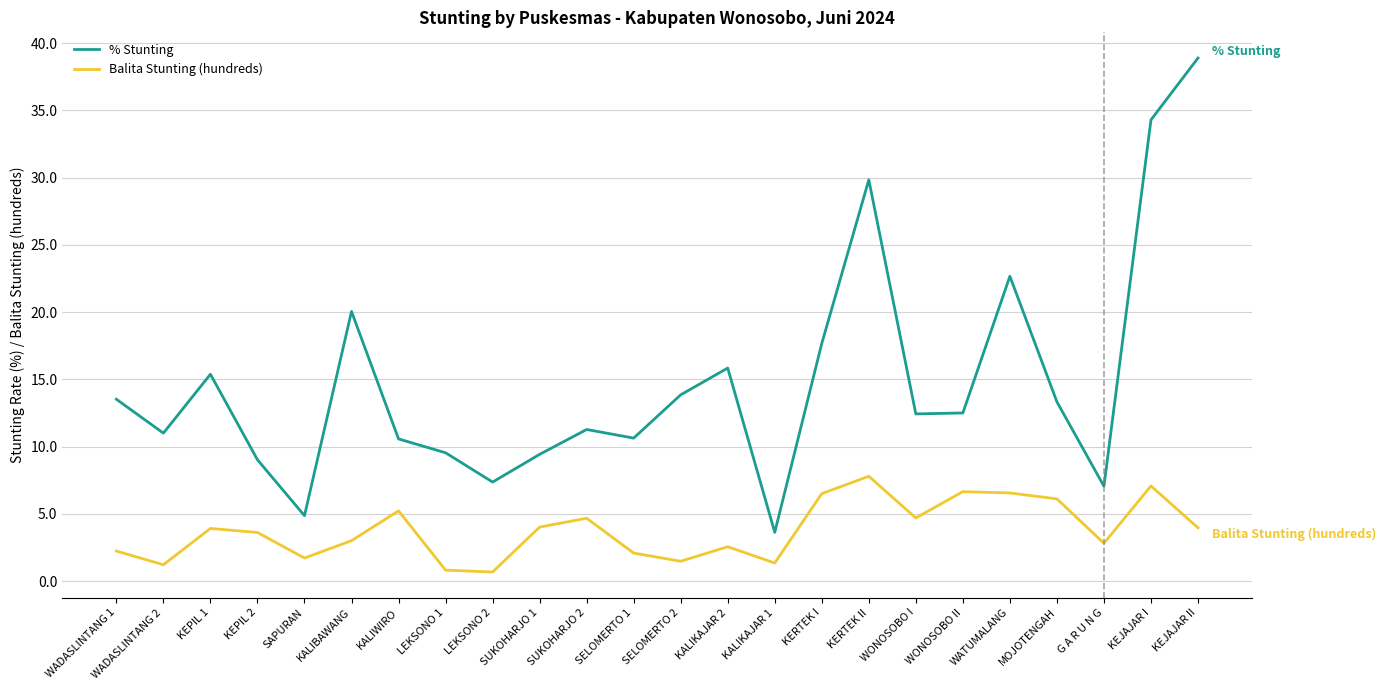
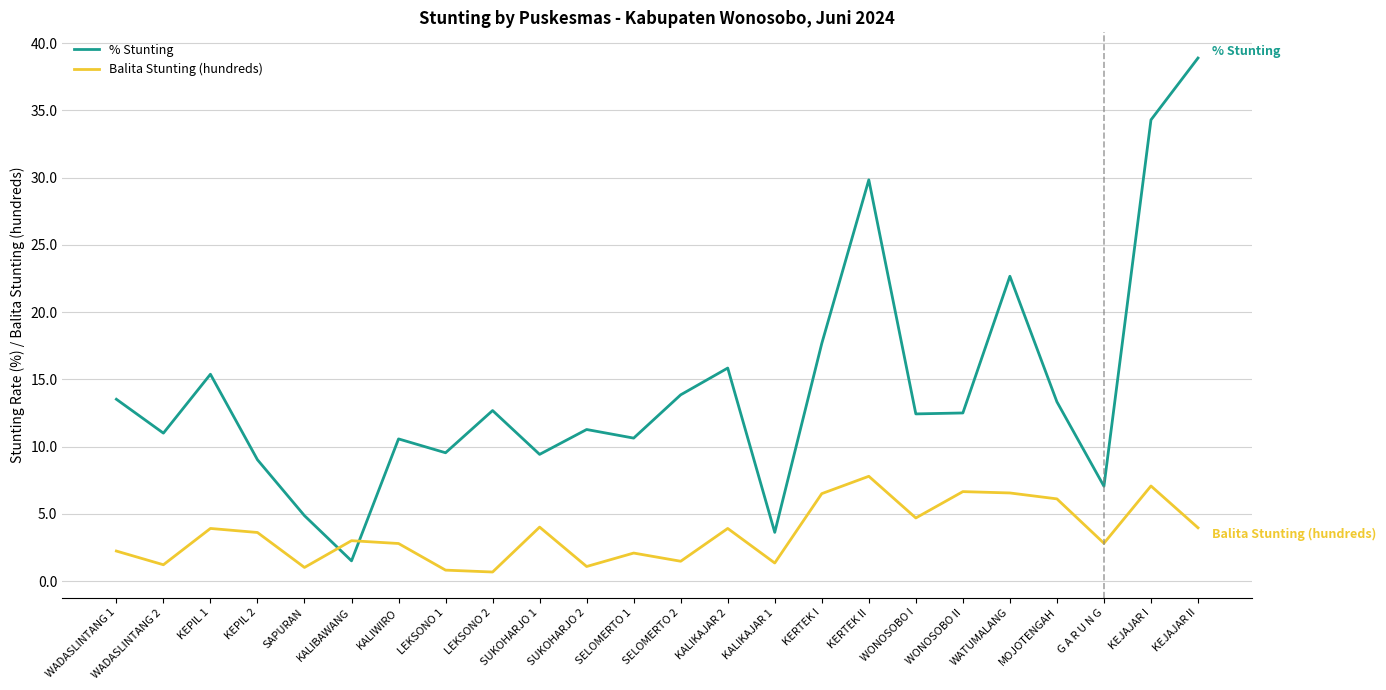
Balita Stunting (hundreds), SAPURAN: 1.7 -> 1.0
% Stunting, KALIBAWANG: 20.1 -> 1.5
Balita Stunting (hundreds), KALIWIRO: 5.2 -> 2.8
% Stunting, LEKSONO 2: 7.4 -> 12.7
Balita Stunting (hundreds), SUKOHARJO 2: 4.7 -> 1.1
Balita Stunting (hundreds), KALIKAJAR 2: 2.6 -> 3.9
